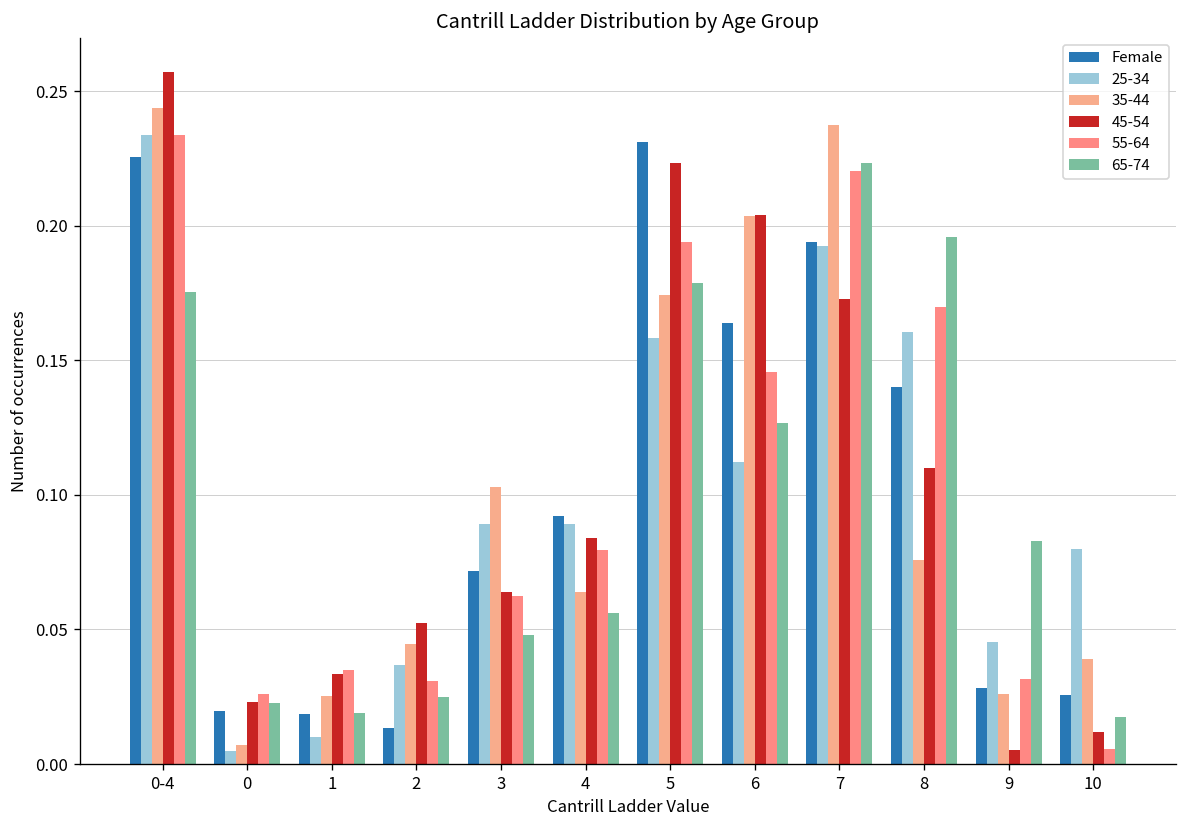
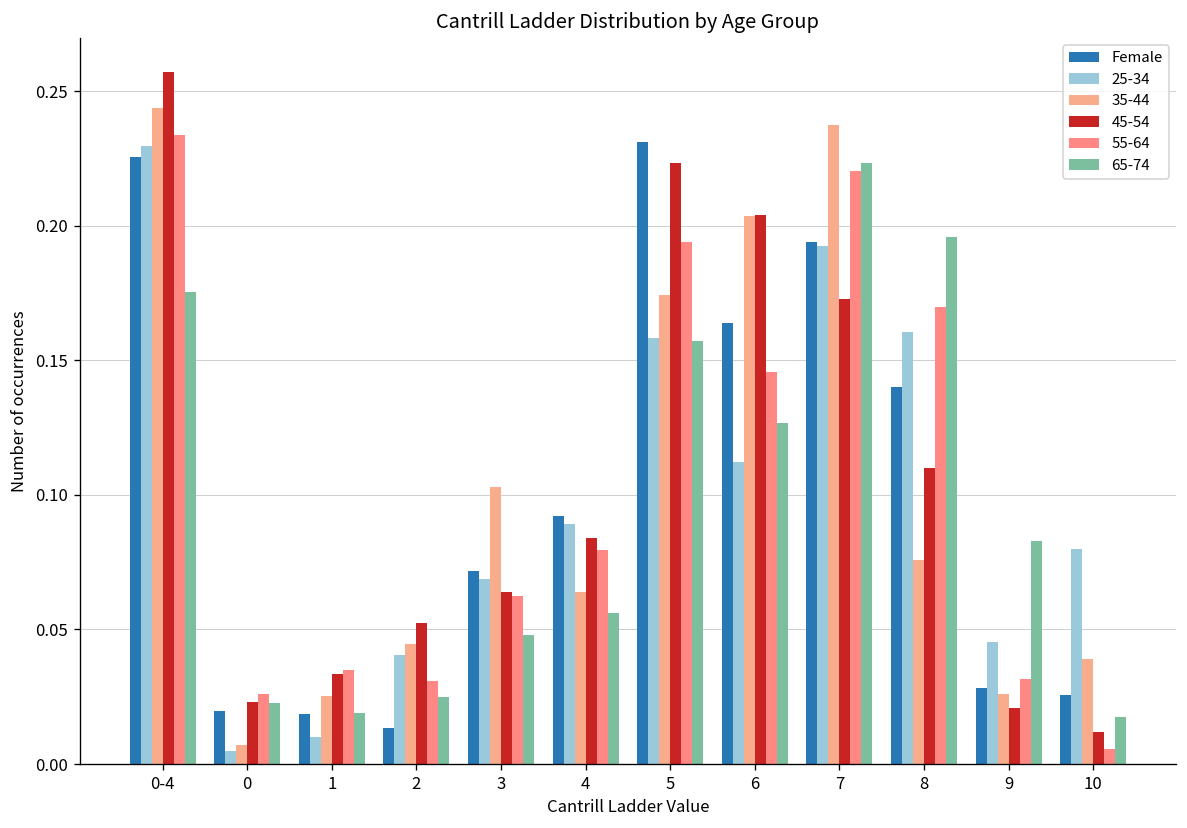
25-34, 0-4: 0.234 -> 0.230
25-34, 2: 0.037 -> 0.040
25-34, 3: 0.089 -> 0.069
65-74, 5: 0.179 -> 0.157
45-54, 9: 0.005 -> 0.021
